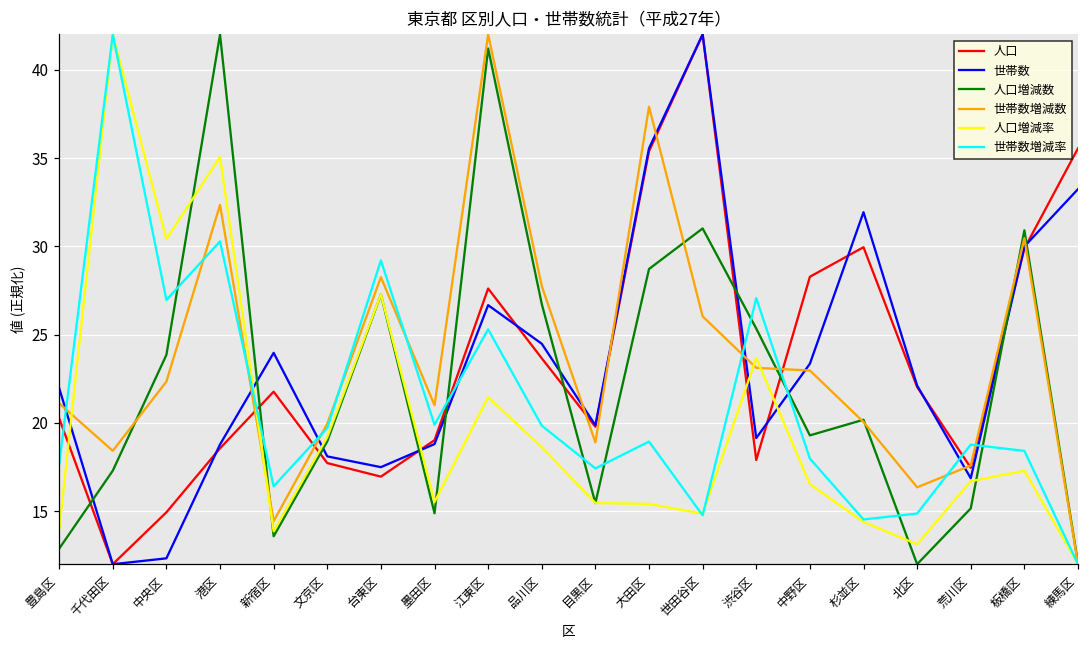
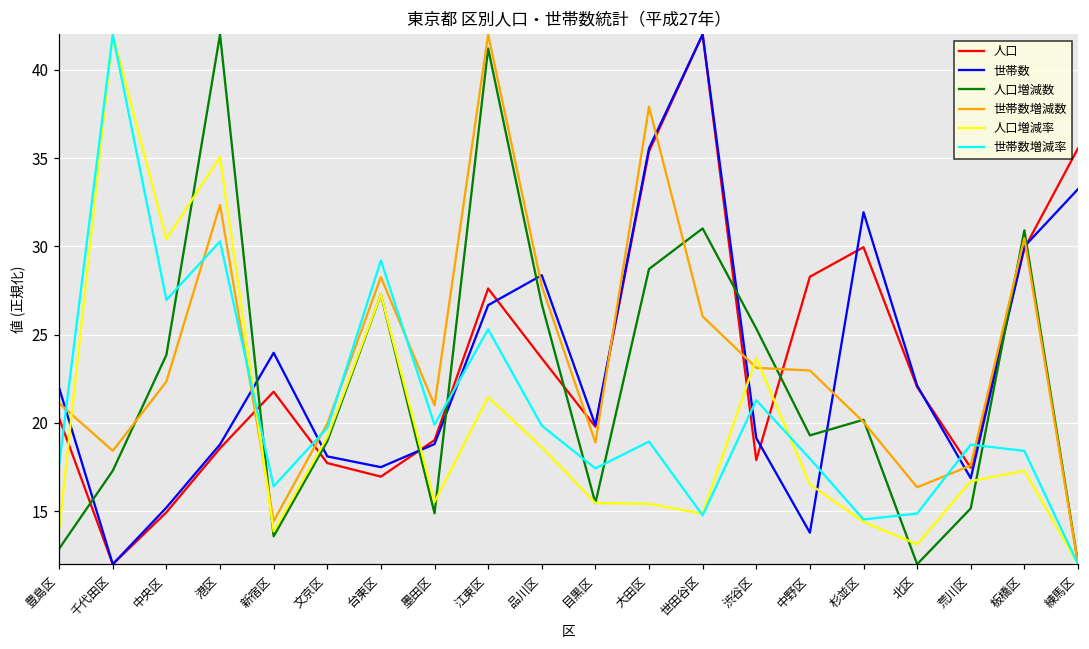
世帯数, 中央区: 12.3 -> 15.2
世帯数, 品川区: 24.5 -> 28.4
世帯数増減率, 渋谷区: 27.1 -> 21.3
世帯数, 中野区: 23.4 -> 13.8
